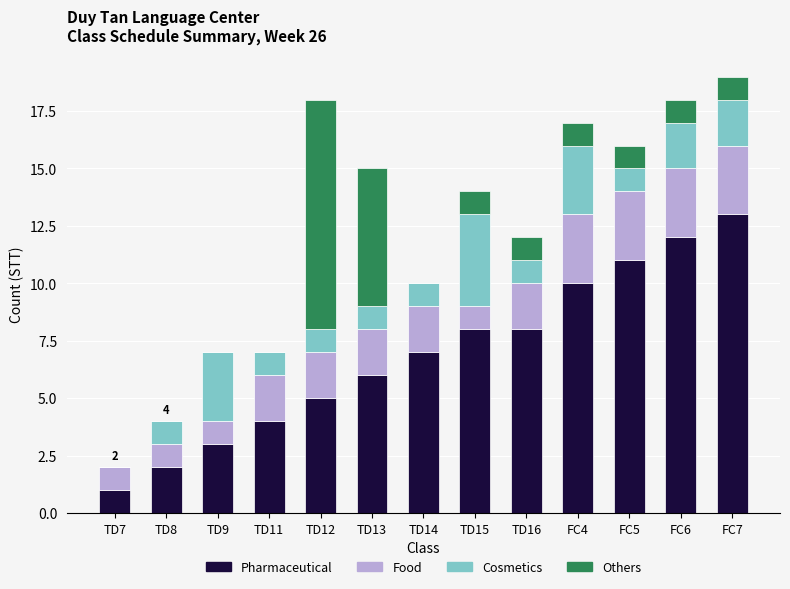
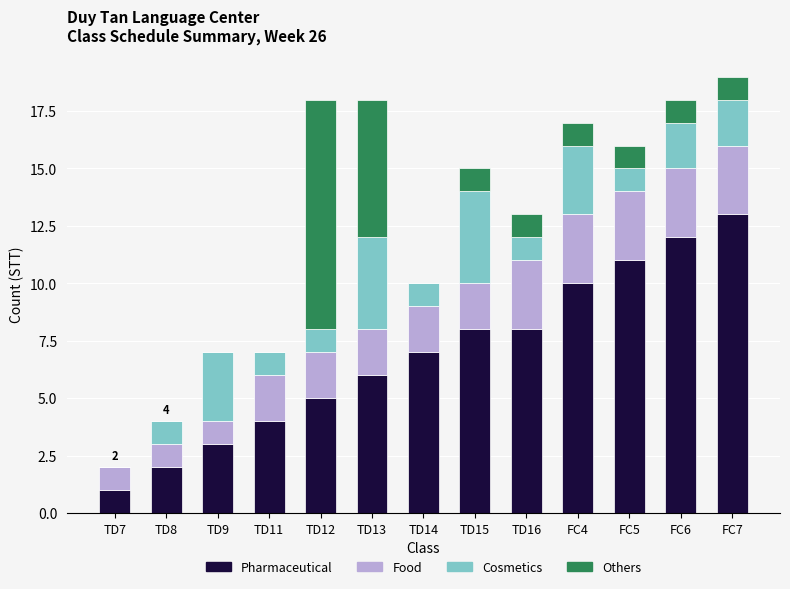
Cosmetics, TD13: 1 -> 4
Food, TD15: 1 -> 2
Food, TD16: 2 -> 3
